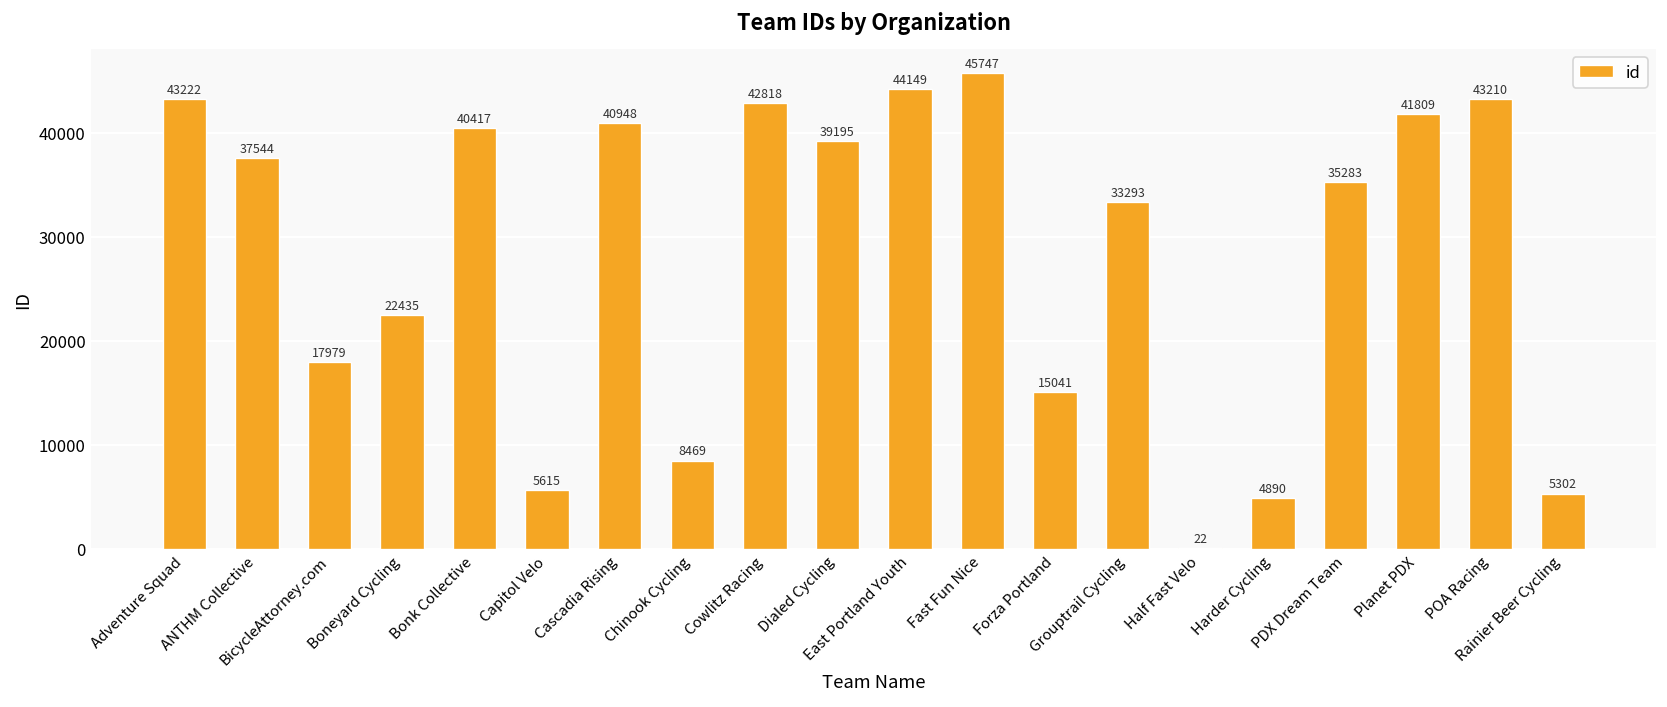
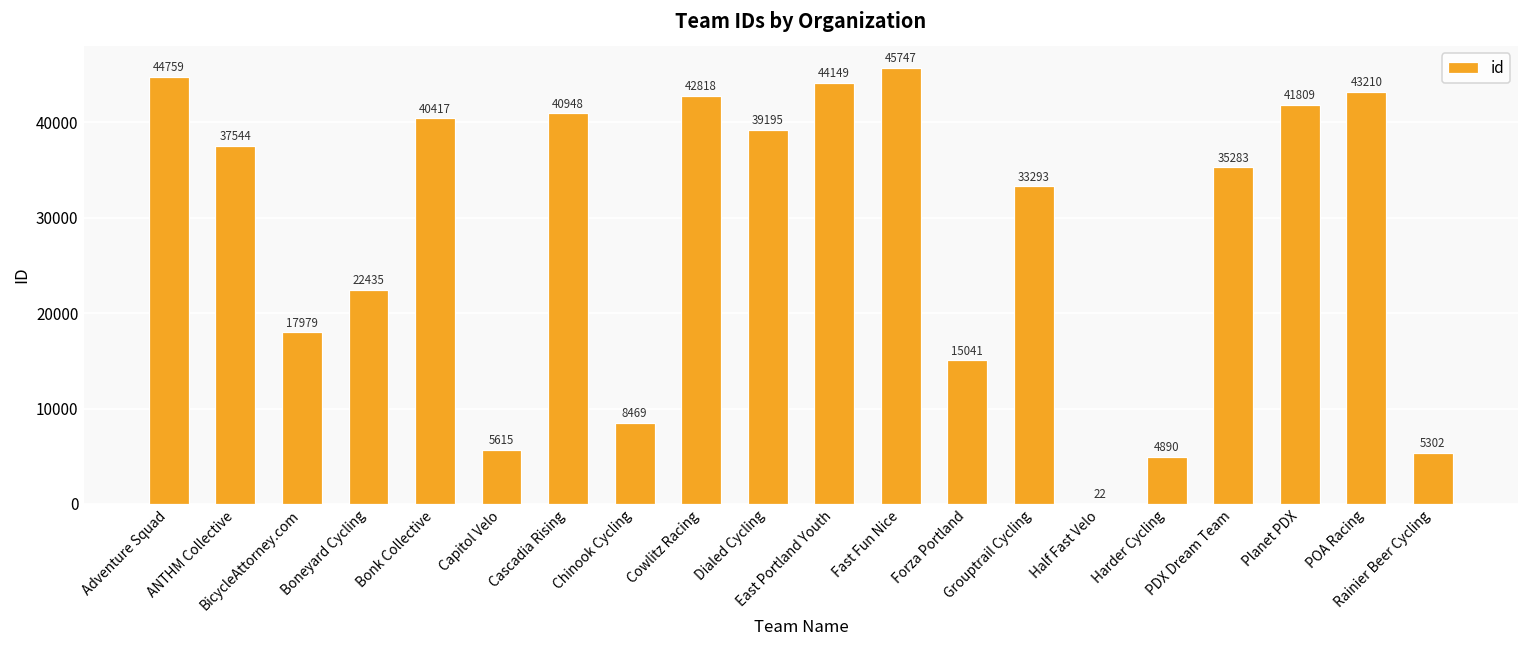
Adventure Squad: 43222 -> 44759
